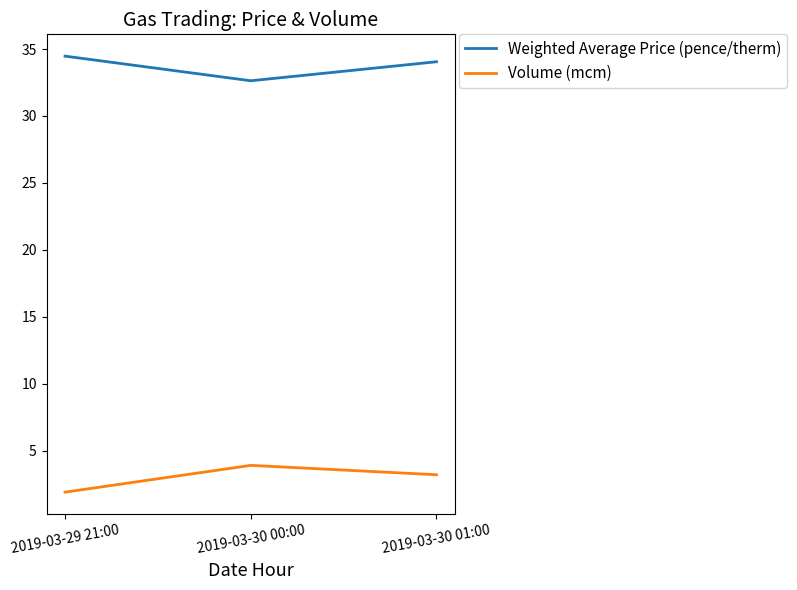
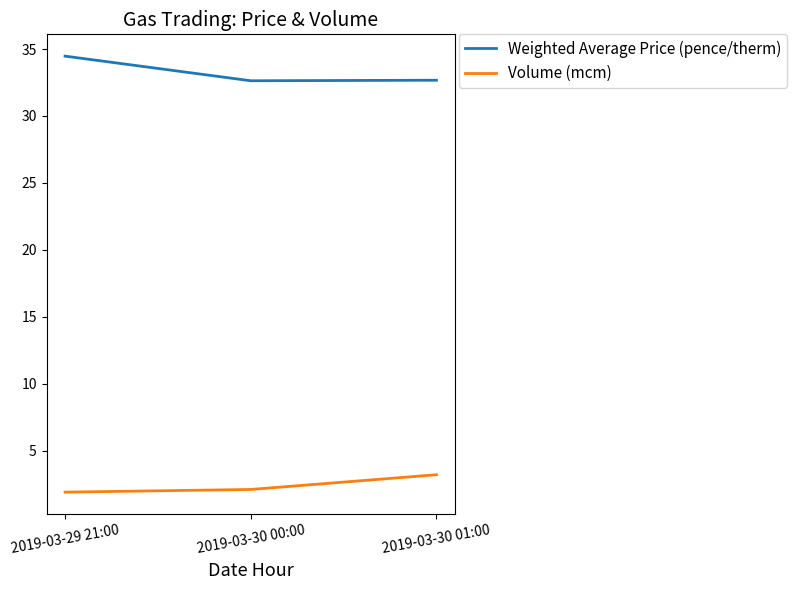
Volume (mcm), 2019-03-30 00:00: 3.9 -> 2.1
Weighted Average Price (pence/therm), 2019-03-30 01:00: 34.1 -> 32.7
